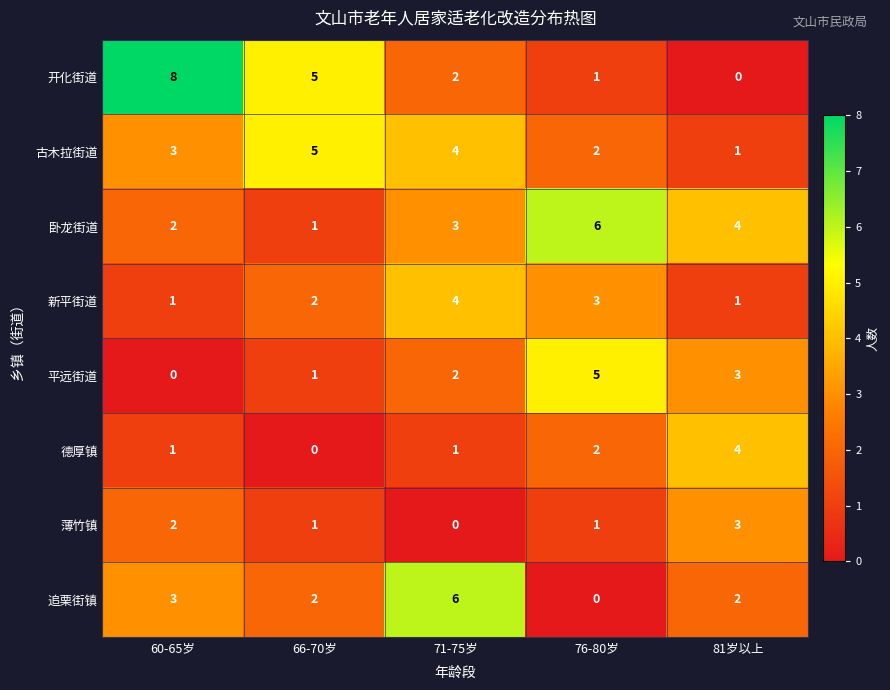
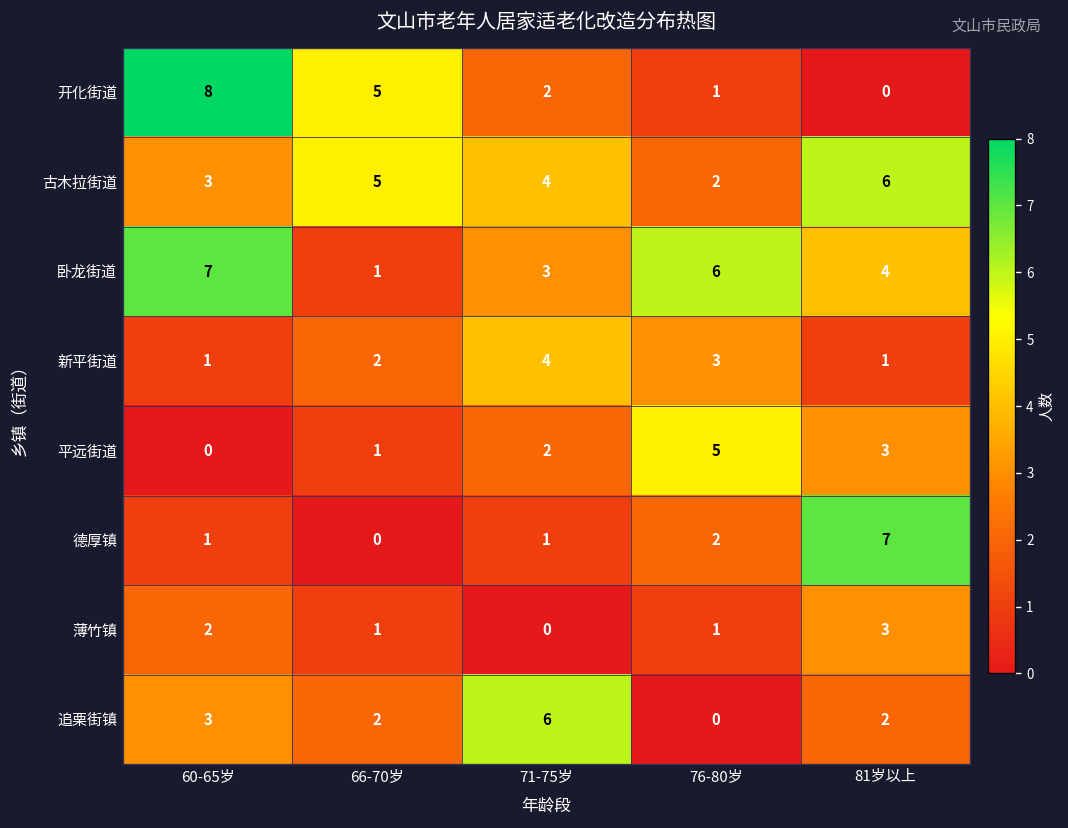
古木拉街道, 81岁以上: 1 -> 6
卧龙街道, 60-65岁: 2 -> 7
德厚镇, 81岁以上: 4 -> 7
